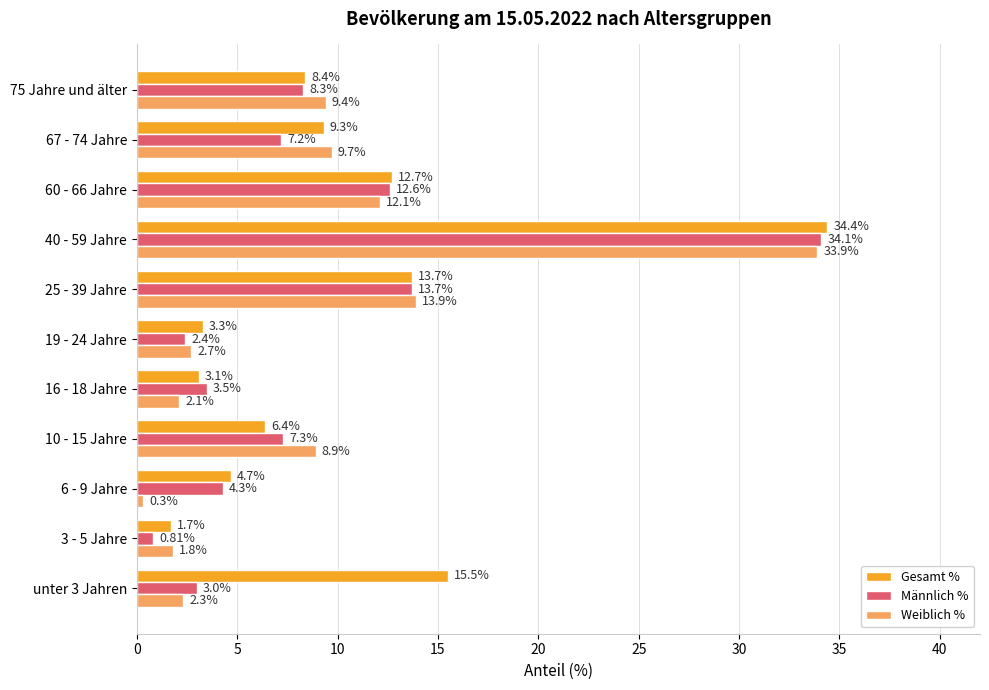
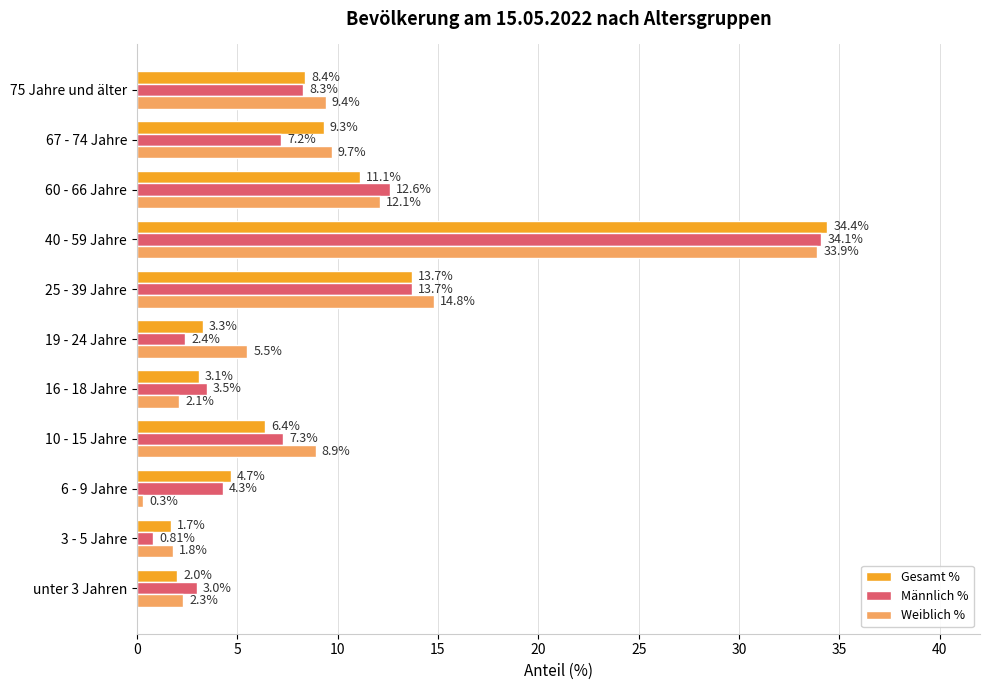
Gesamt %, 60 - 66 Jahre: 12.7% -> 11.1%
Weiblich %, 25 - 39 Jahre: 13.9% -> 14.8%
Weiblich %, 19 - 24 Jahre: 2.7% -> 5.5%
Gesamt %, unter 3 Jahren: 15.5% -> 2.0%
